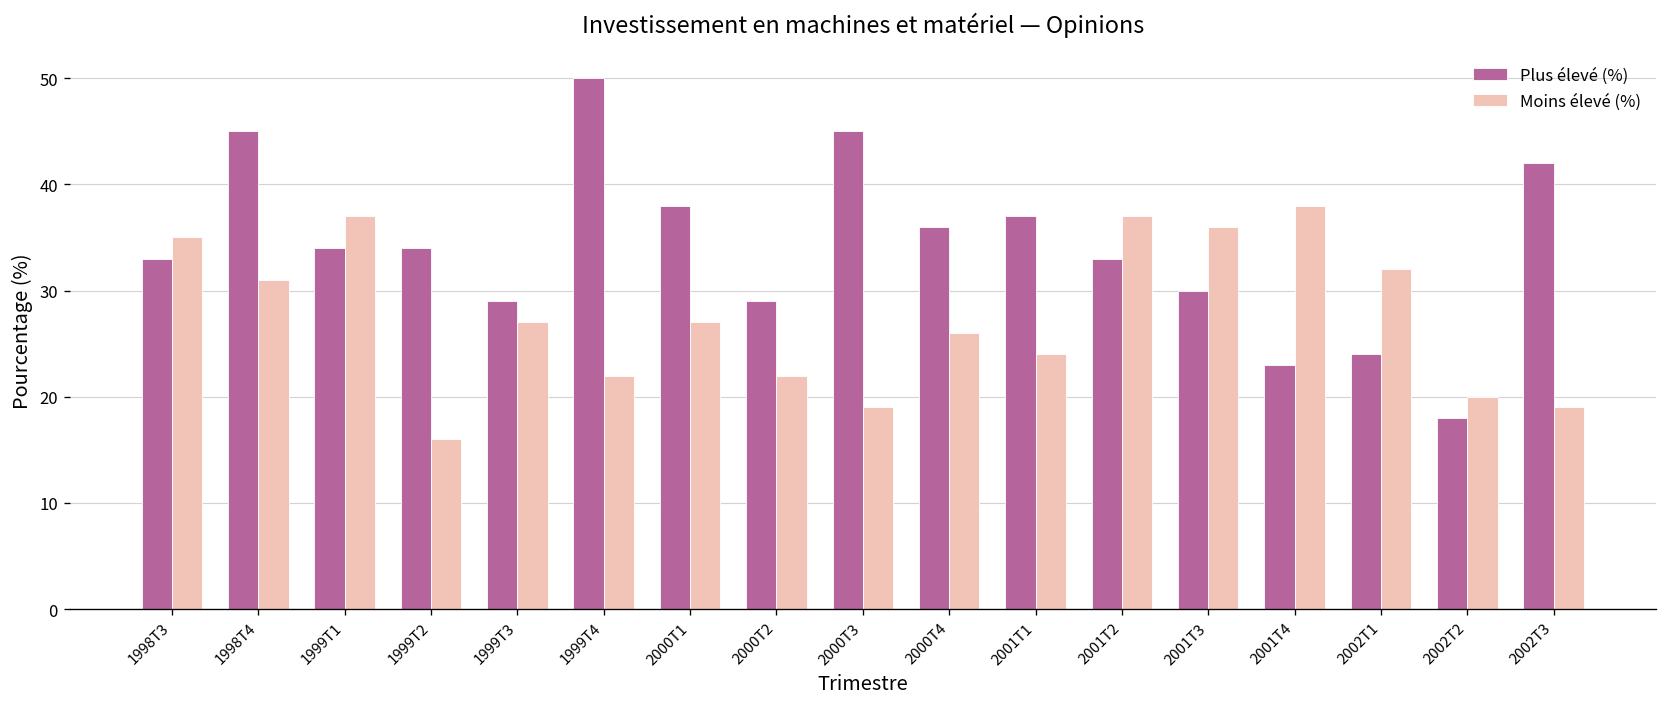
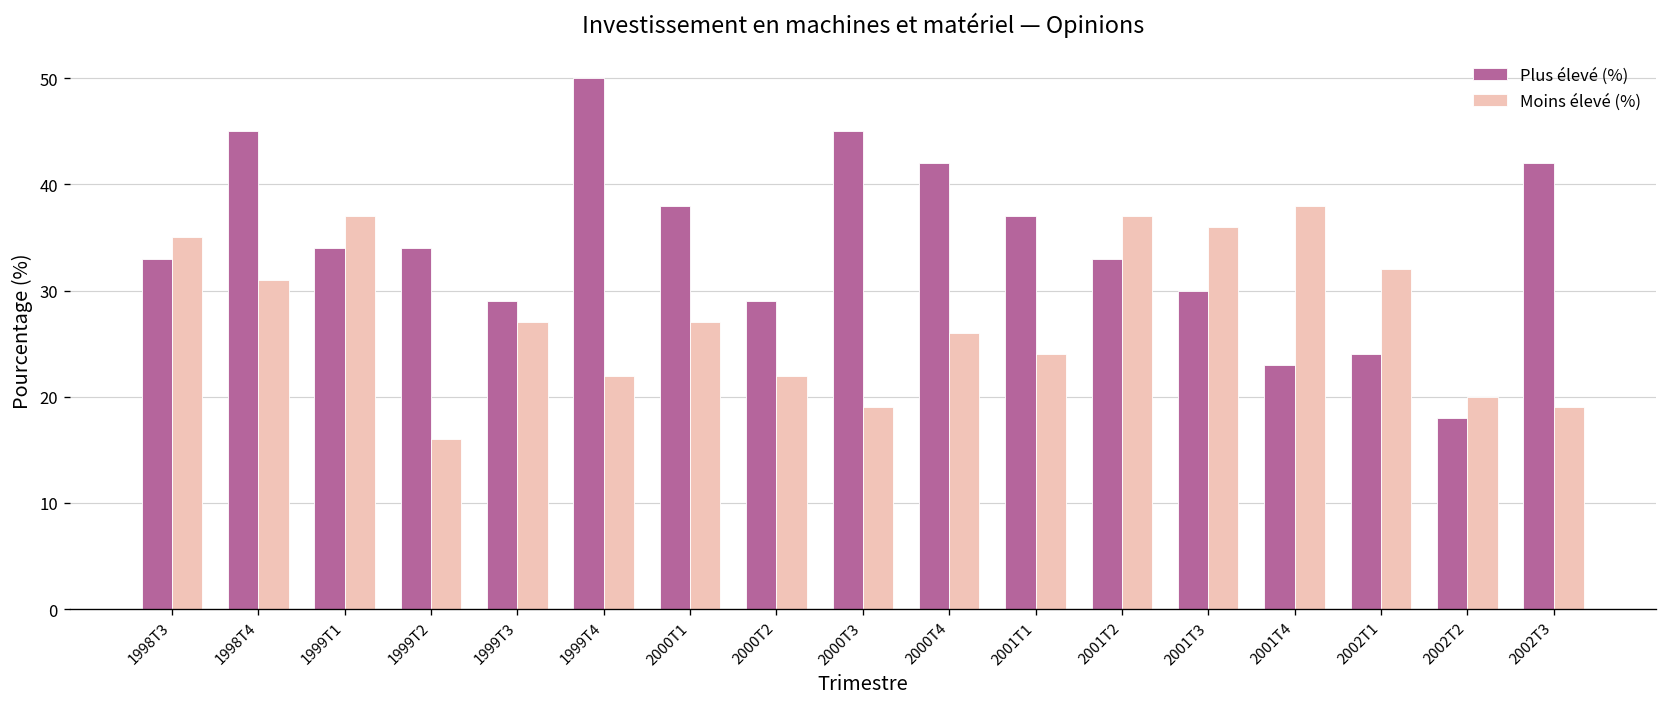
Plus élevé (%), 2000T4: 36 -> 42
